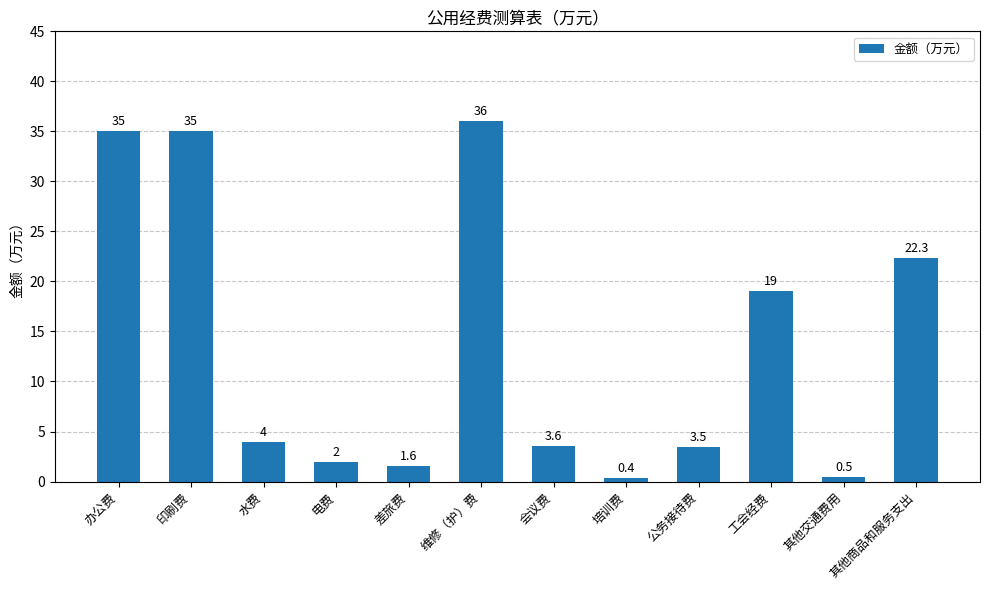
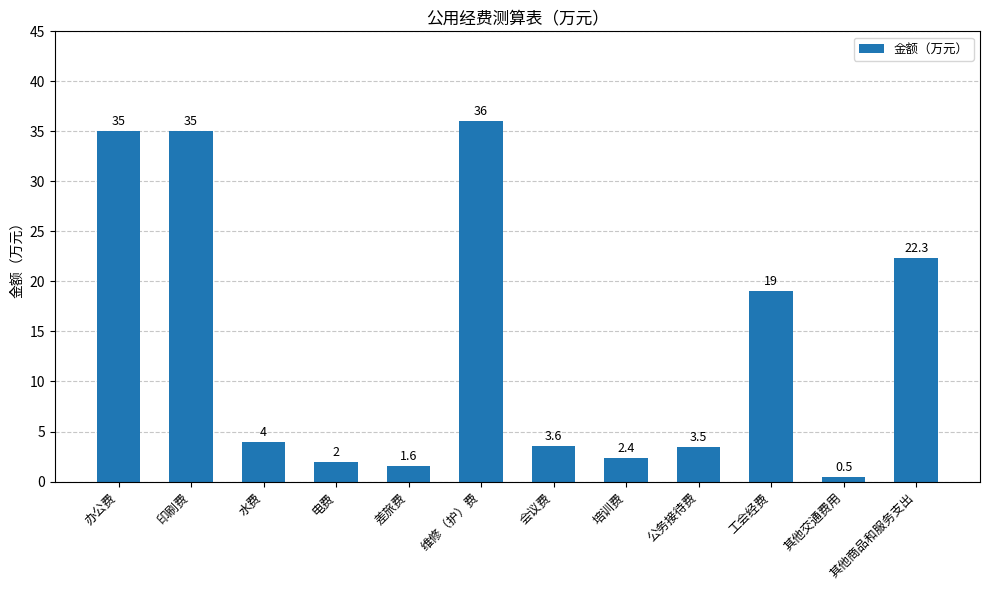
培训费: 0.4 -> 2.4
